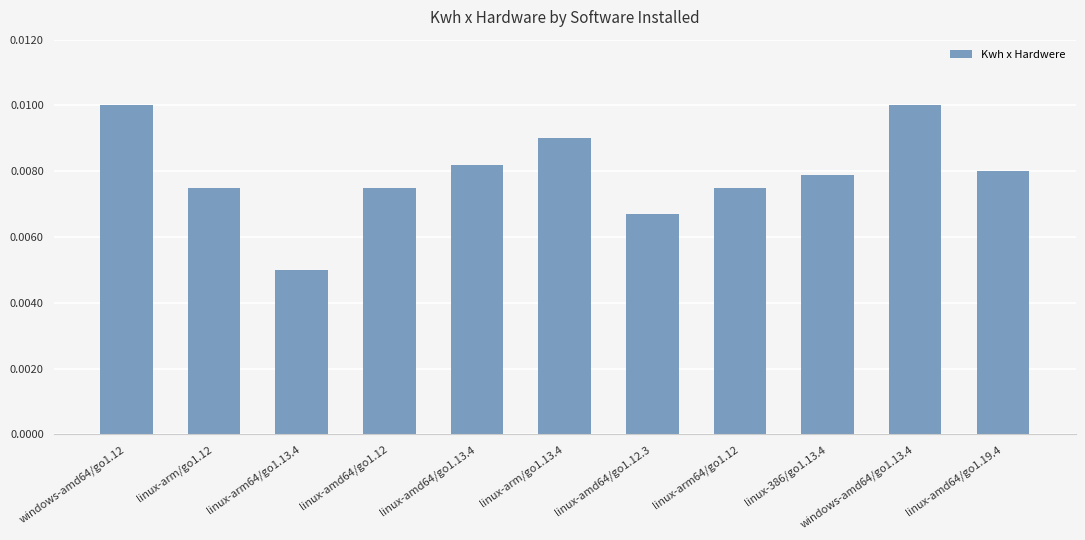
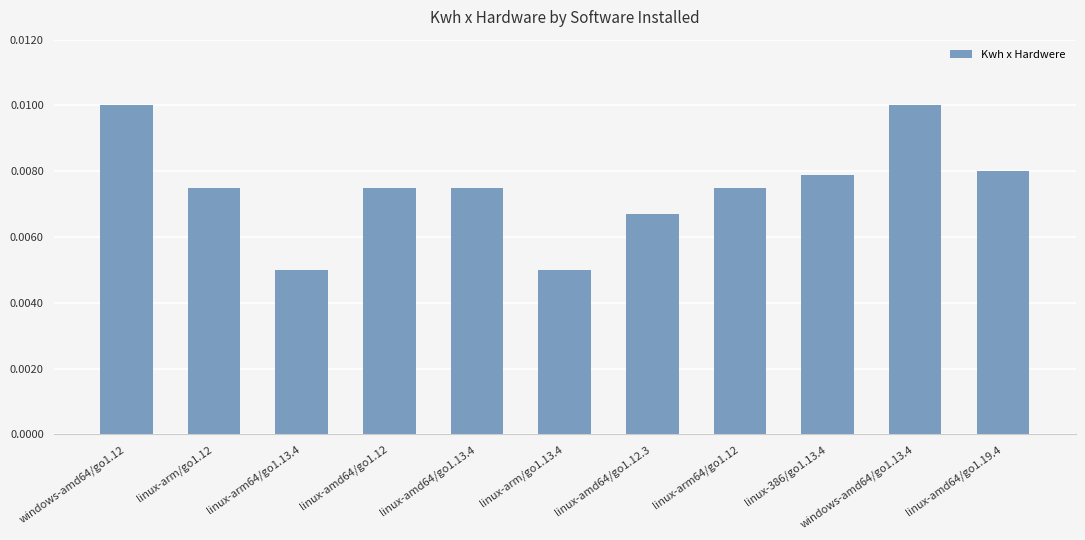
linux-amd64/go1.13.4: 0.0082 -> 0.0075
linux-arm/go1.13.4: 0.009 -> 0.005
